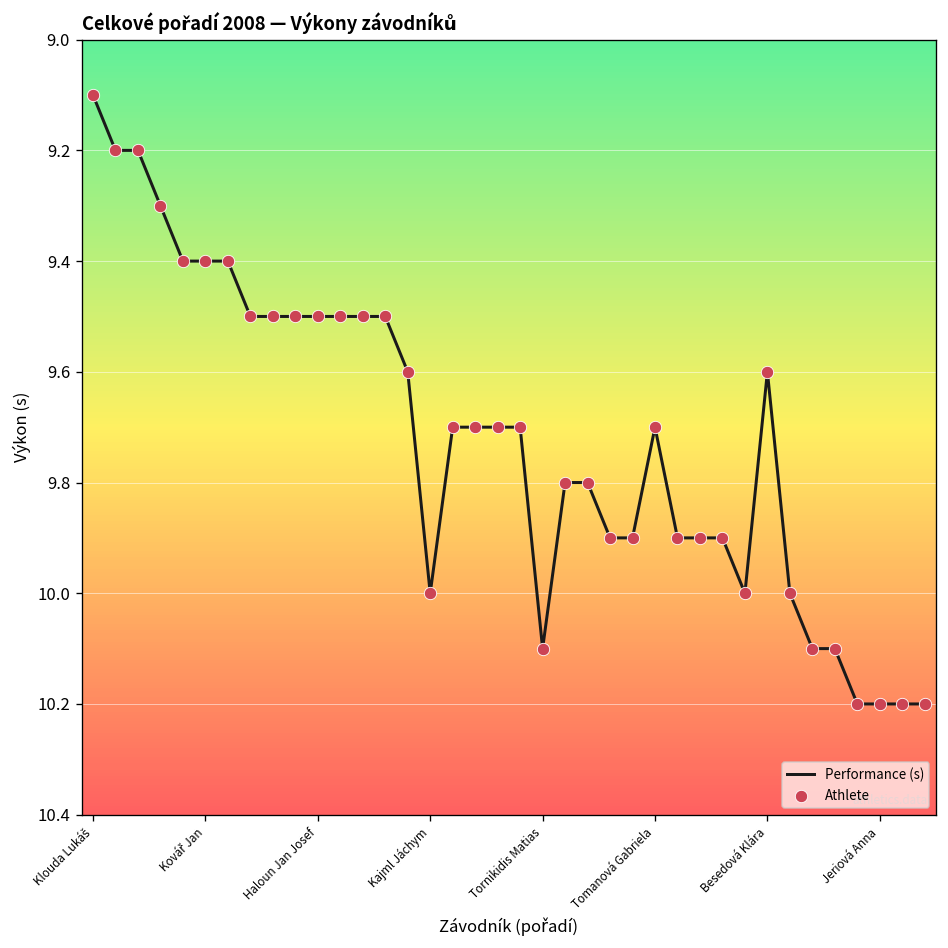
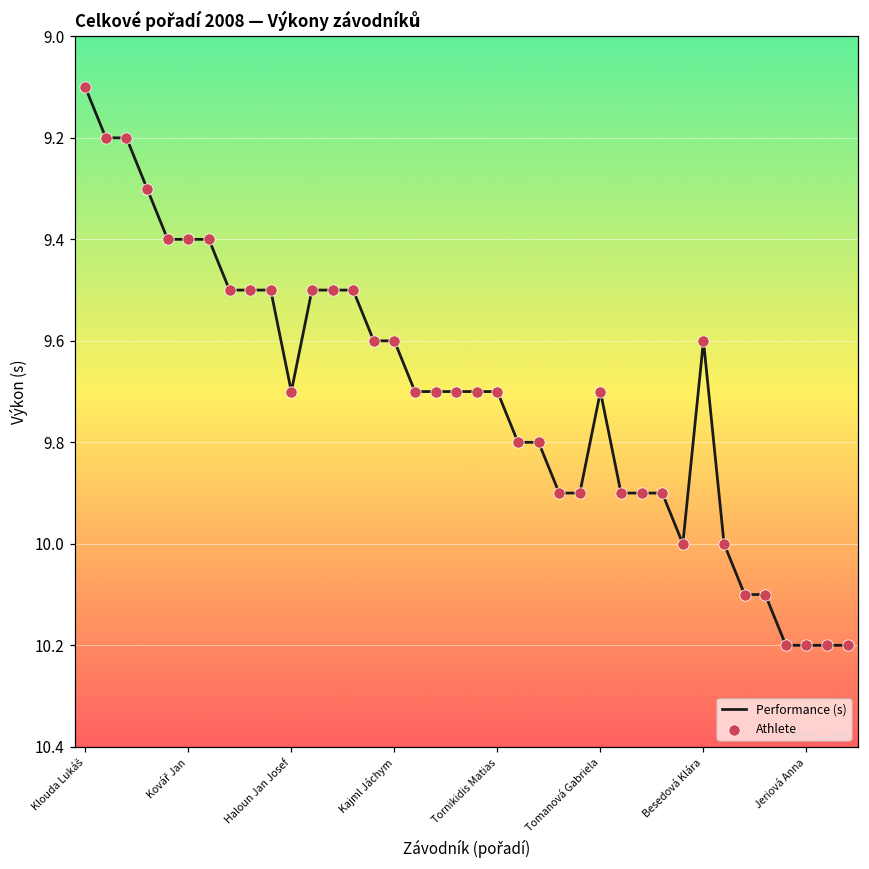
Haloun Jan Josef: 9.5 -> 9.7
Kajml Jáchym: 10.0 -> 9.6
Tornikidis Matias: 10.1 -> 9.7
